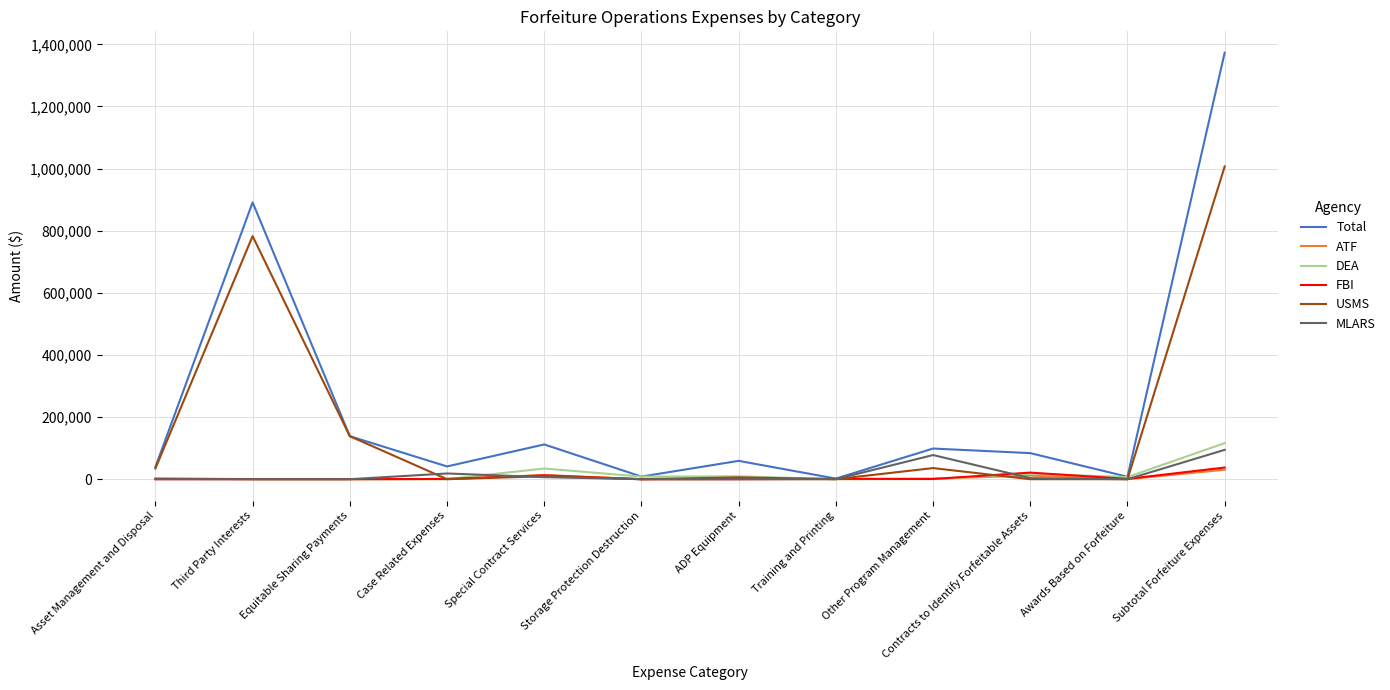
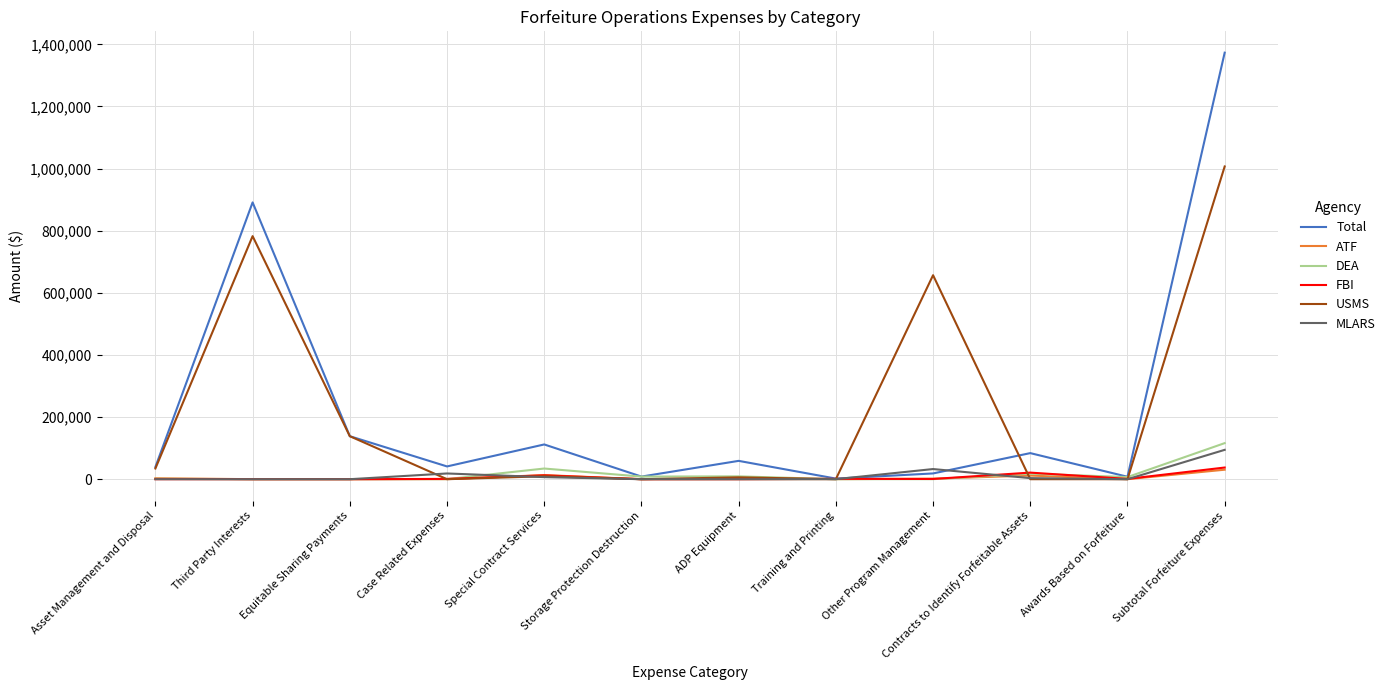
Total, Other Program Management: 100,000 -> 20,000
USMS, Other Program Management: 40,000 -> 660,000
MLARS, Other Program Management: 80,000 -> 30,000
